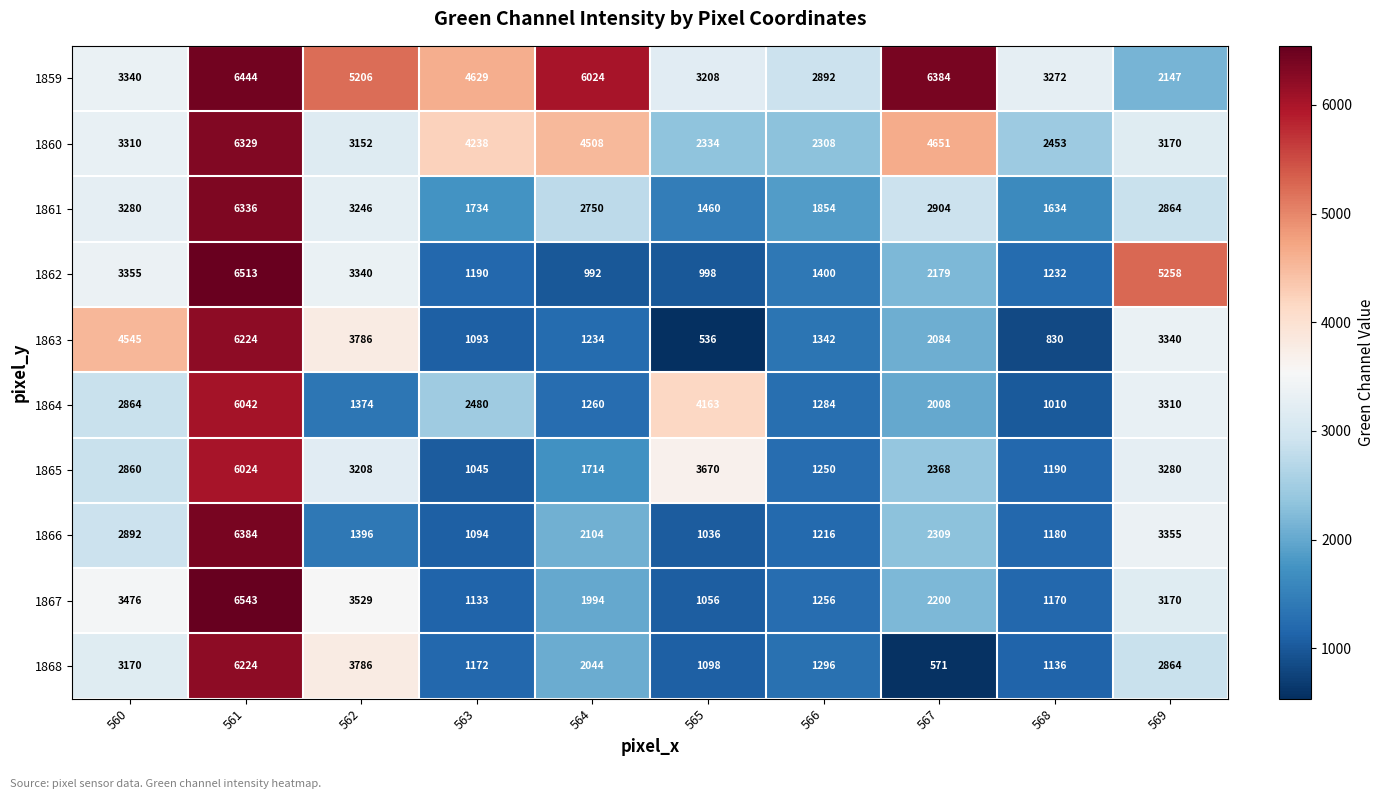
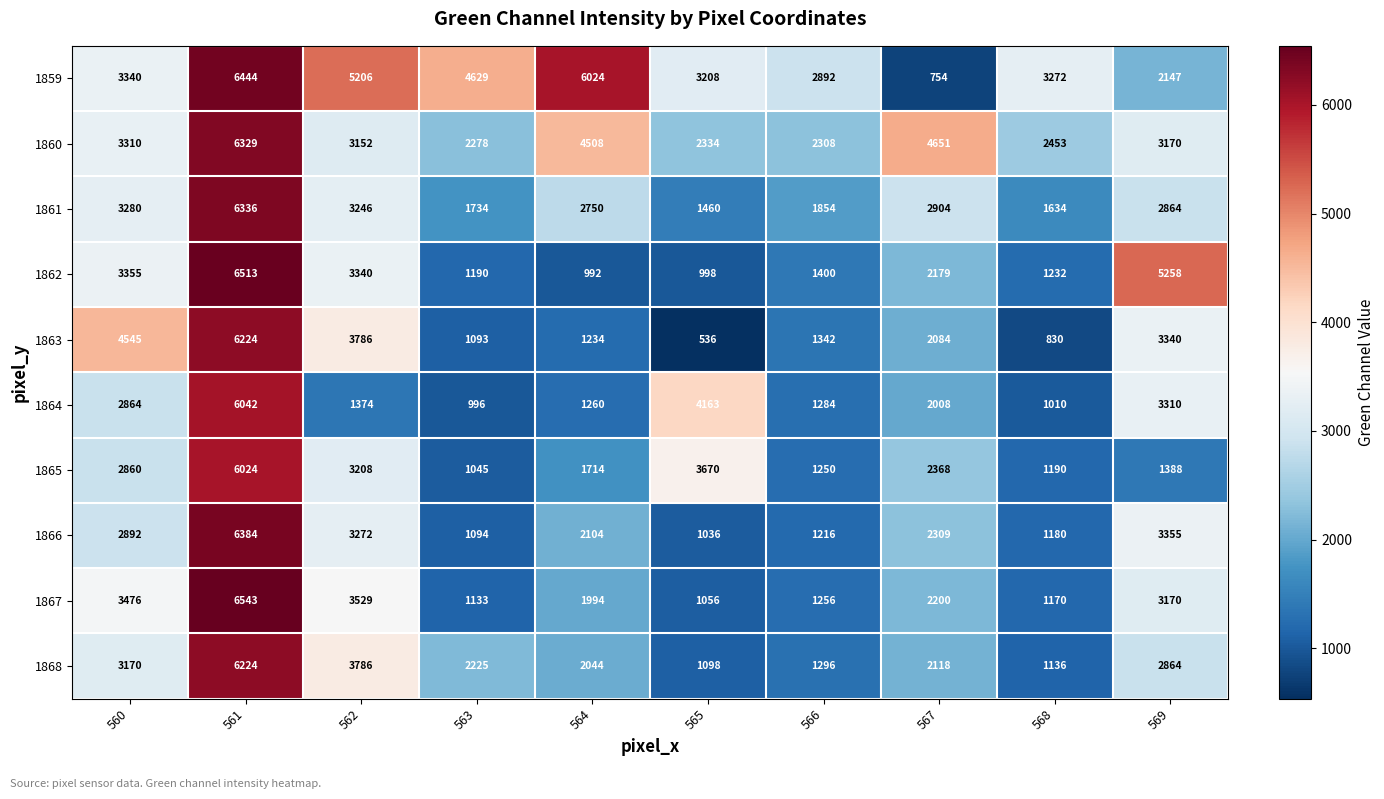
1859, 567: 6384 -> 754
1860, 563: 4238 -> 2278
1864, 563: 2480 -> 996
1865, 569: 3280 -> 1388
1866, 562: 1396 -> 3272
1868, 563: 1172 -> 2225
1868, 567: 571 -> 2118
